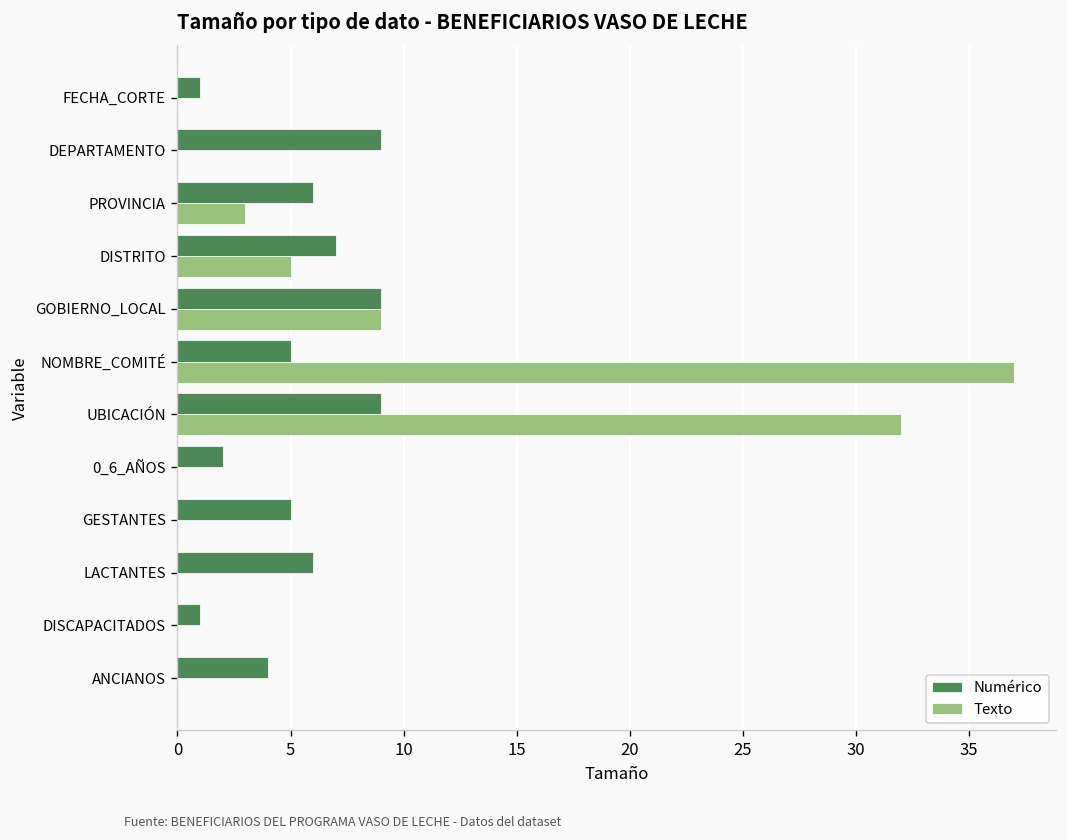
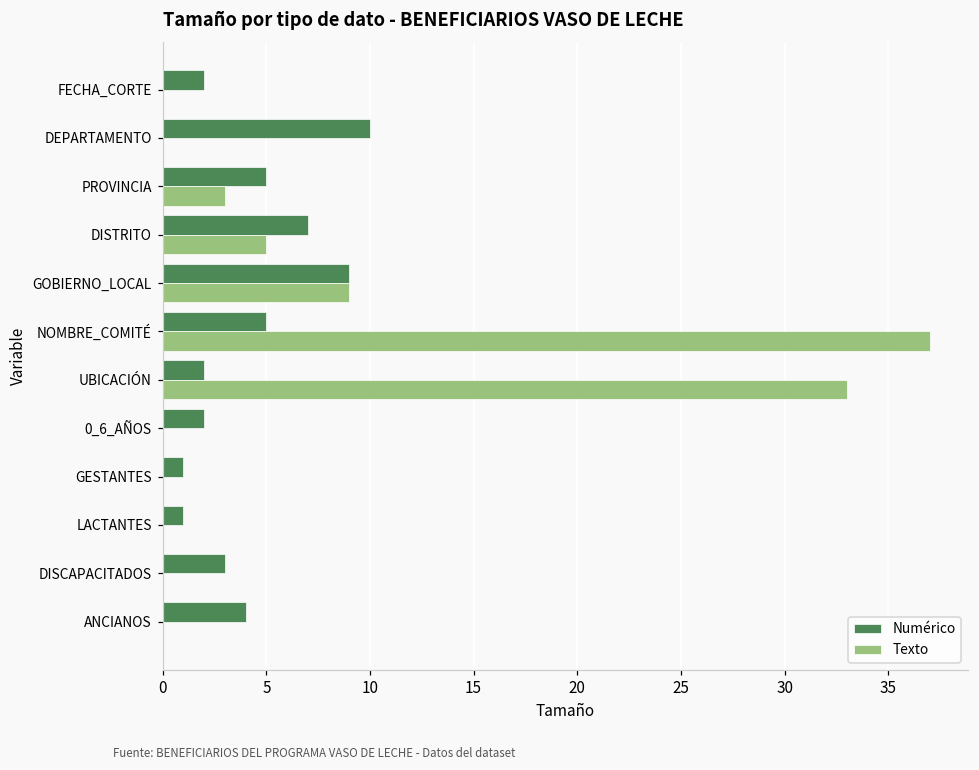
Numérico, FECHA_CORTE: 1 -> 2
Numérico, DEPARTAMENTO: 9 -> 10
Numérico, PROVINCIA: 6 -> 5
Numérico, UBICACIÓN: 9 -> 2
Texto, UBICACIÓN: 32 -> 33
Numérico, GESTANTES: 5 -> 1
Numérico, LACTANTES: 6 -> 1
Numérico, DISCAPACITADOS: 1 -> 3
